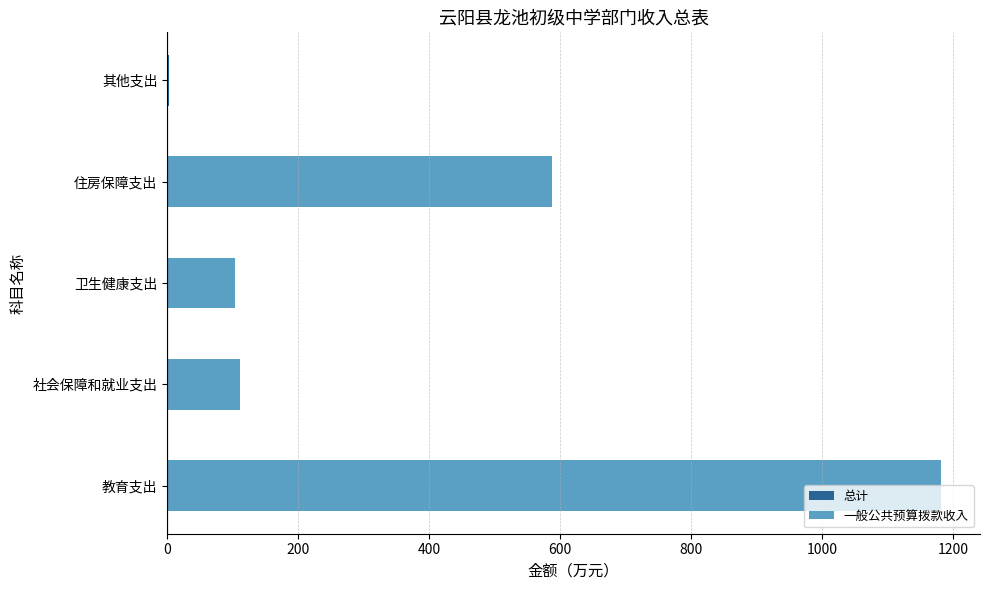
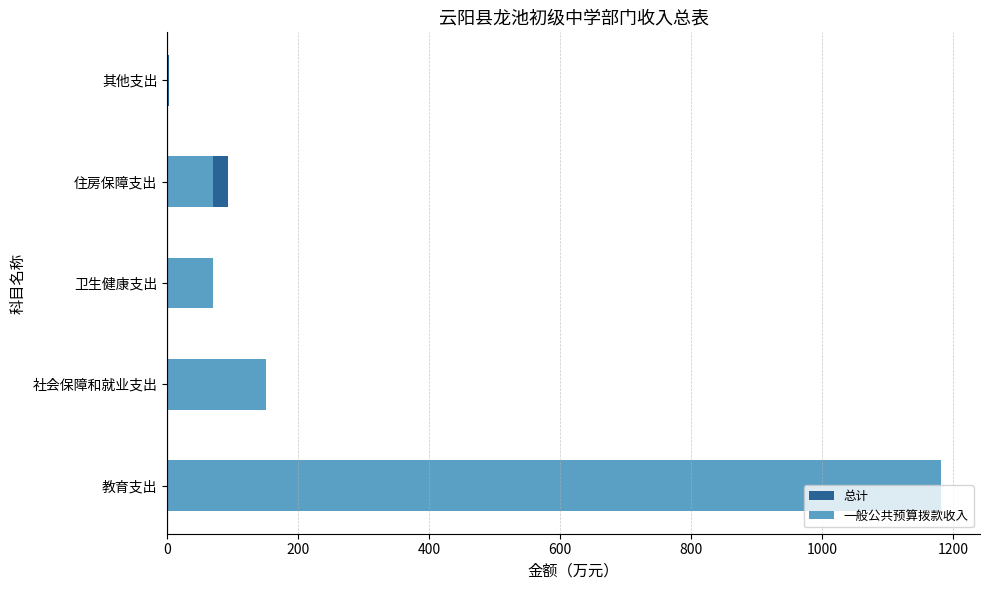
一般公共预算拨款收入, 住房保障支出: 590 -> 70
一般公共预算拨款收入, 卫生健康支出: 100 -> 70
一般公共预算拨款收入, 社会保障和就业支出: 110 -> 150
